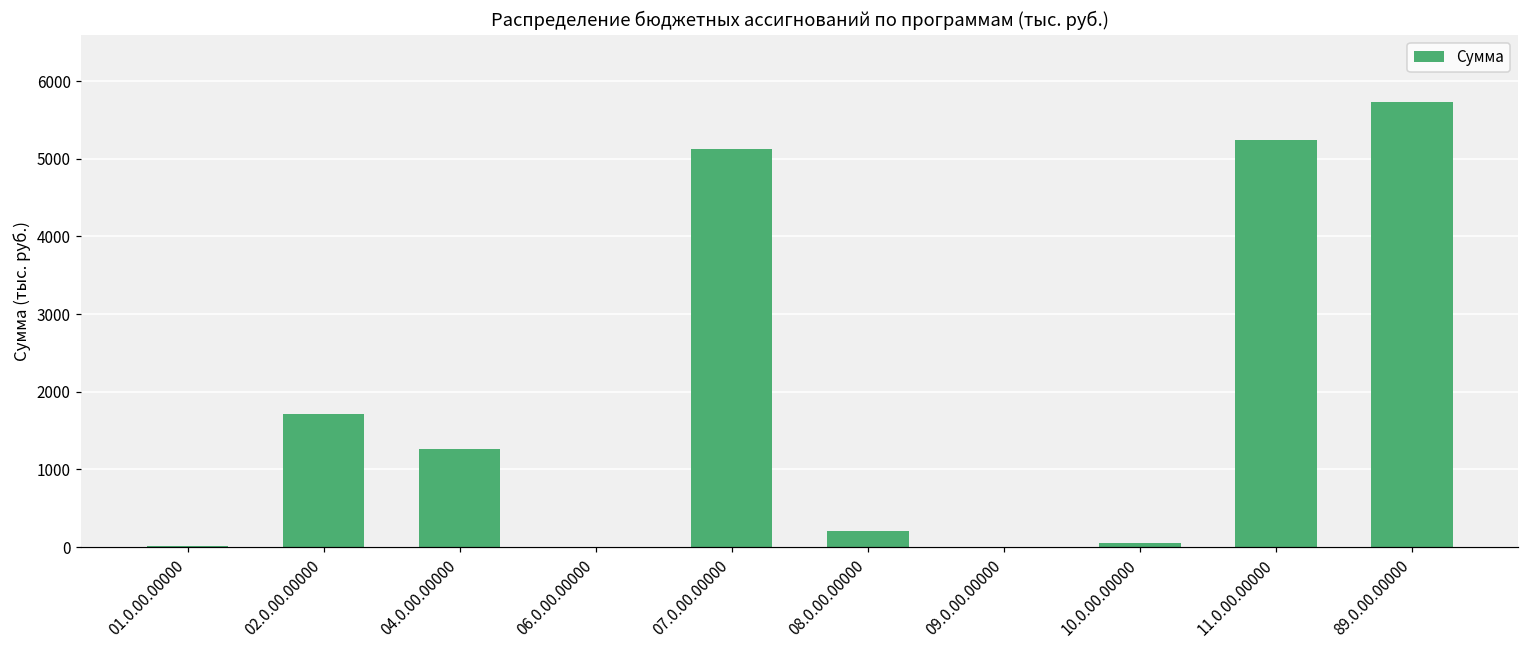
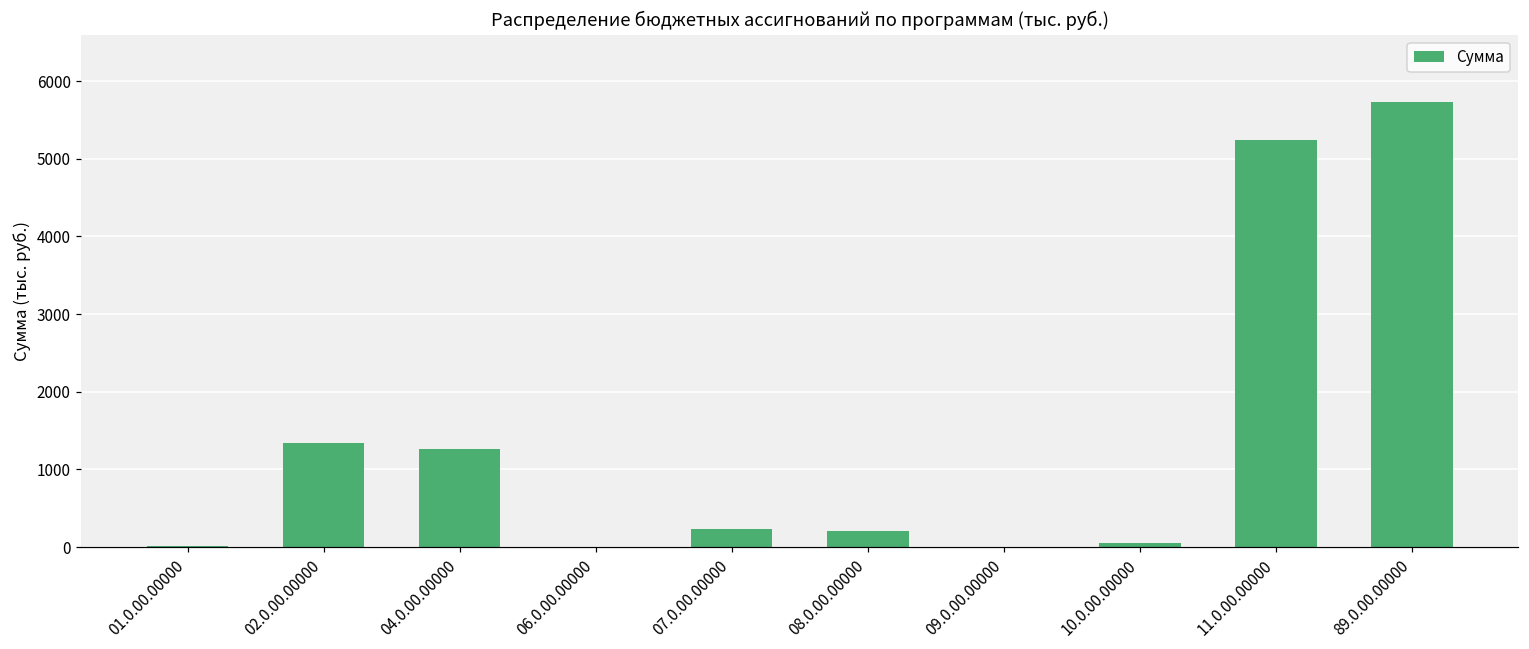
02.0.00.00000: 1700 -> 1300
07.0.00.00000: 5100 -> 200
